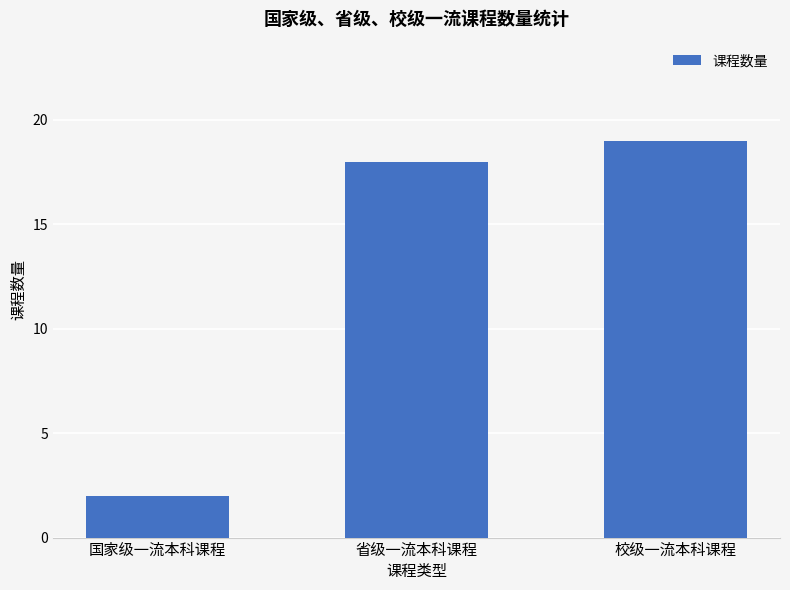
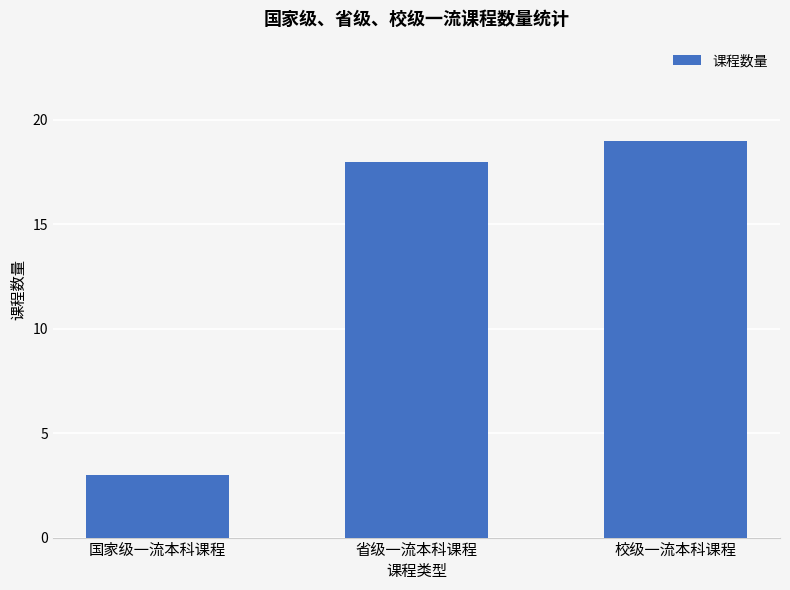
国家级一流本科课程: 2 -> 3
